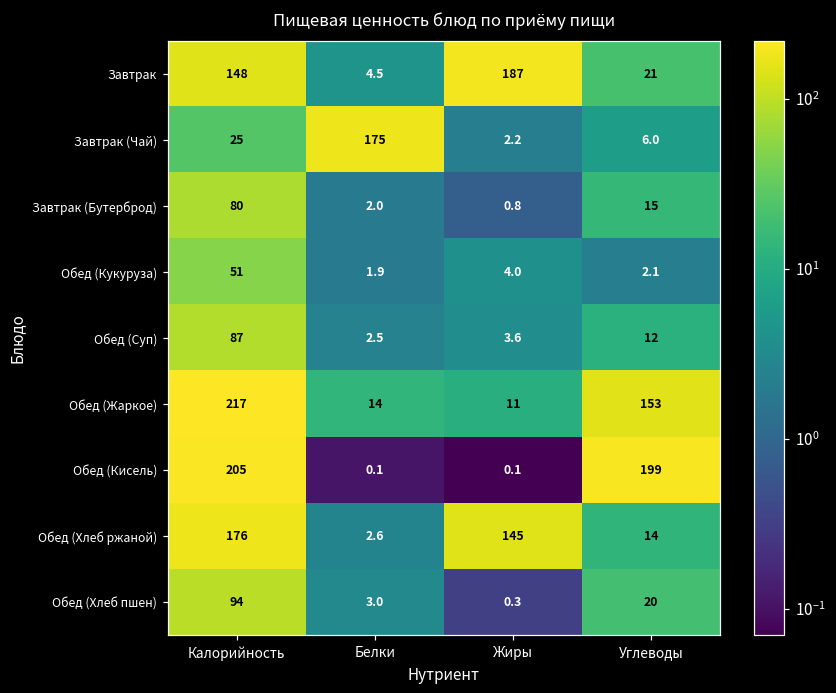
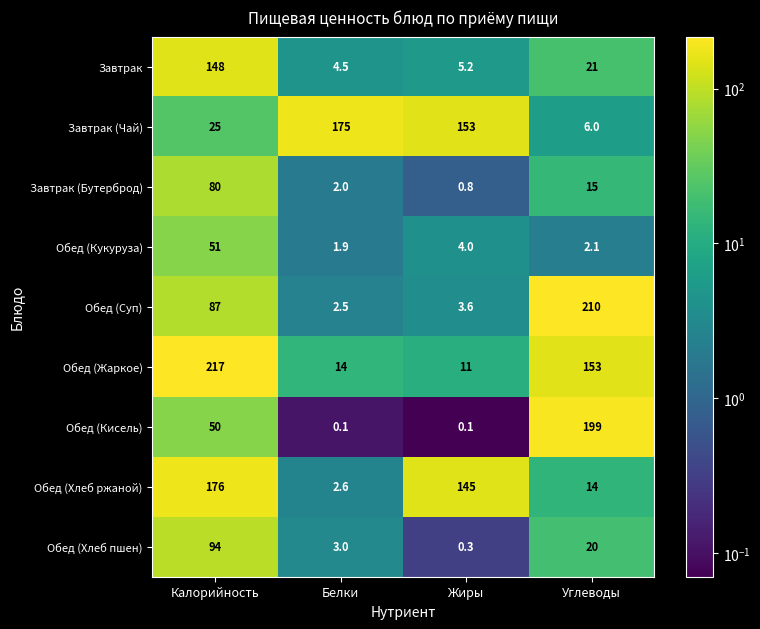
Завтрак, Жиры: 187 -> 5.2
Завтрак (Чай), Жиры: 2.2 -> 153
Обед (Суп), Углеводы: 12 -> 210
Обед (Кисель), Калорийность: 205 -> 50
